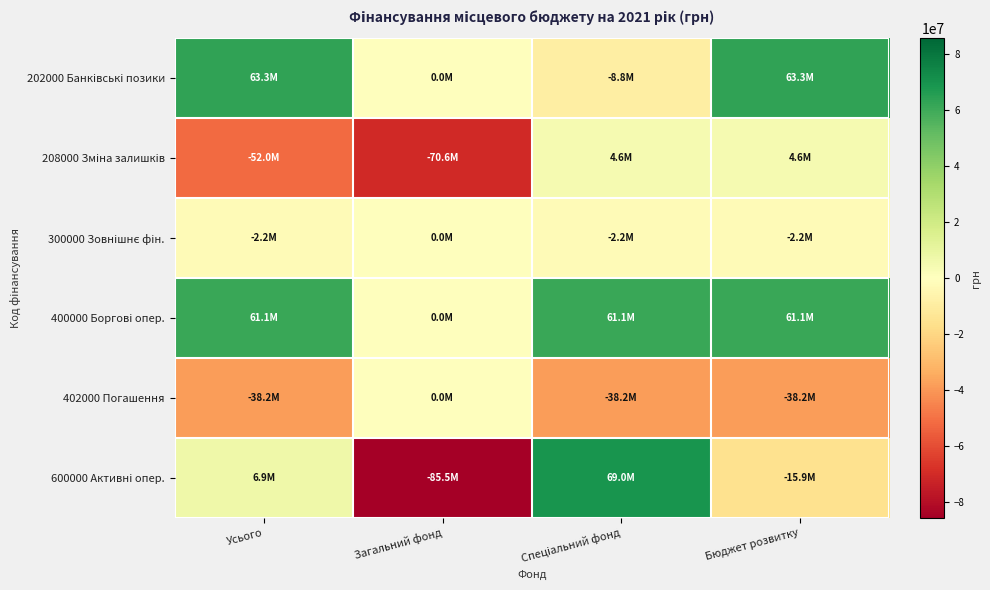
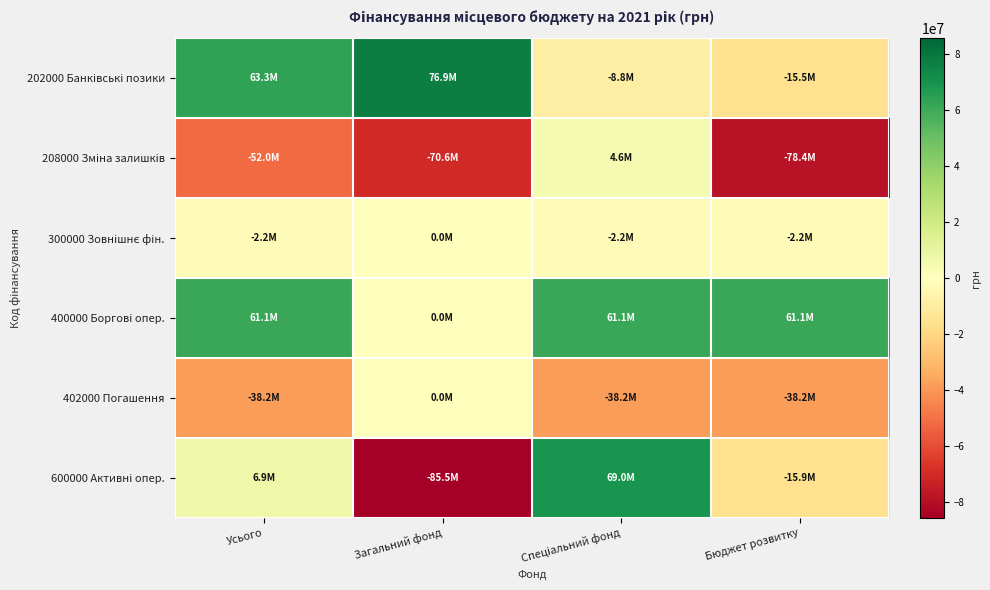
202000 Банківські позики, Загальний фонд: 0.0M -> 76.9M
202000 Банківські позики, Бюджет розвитку: 63.3M -> -15.5M
208000 Зміна залишків, Бюджет розвитку: 4.6M -> -78.4M
